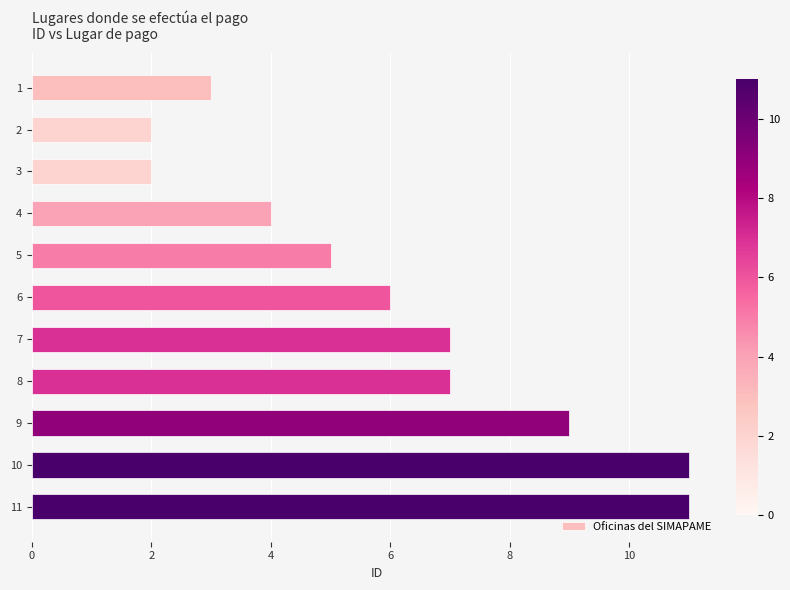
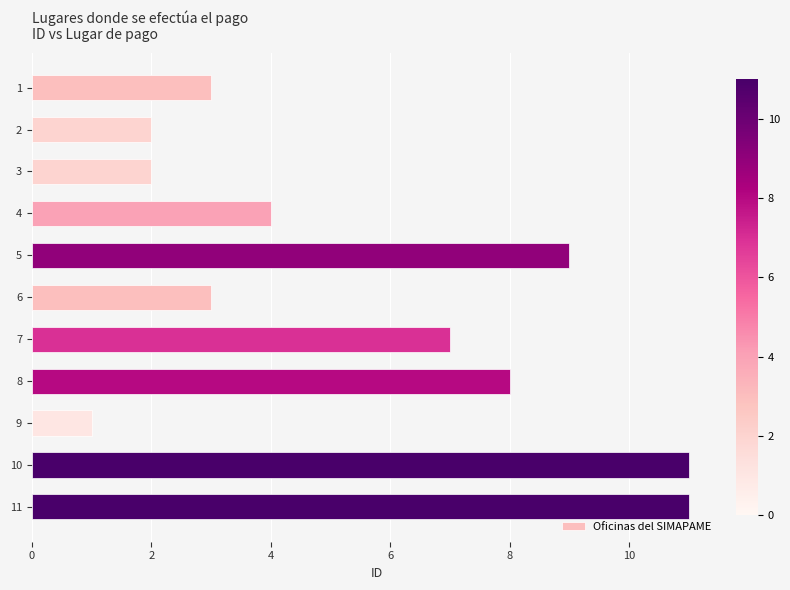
5: 5 -> 9
6: 6 -> 3
8: 7 -> 8
9: 9 -> 1
